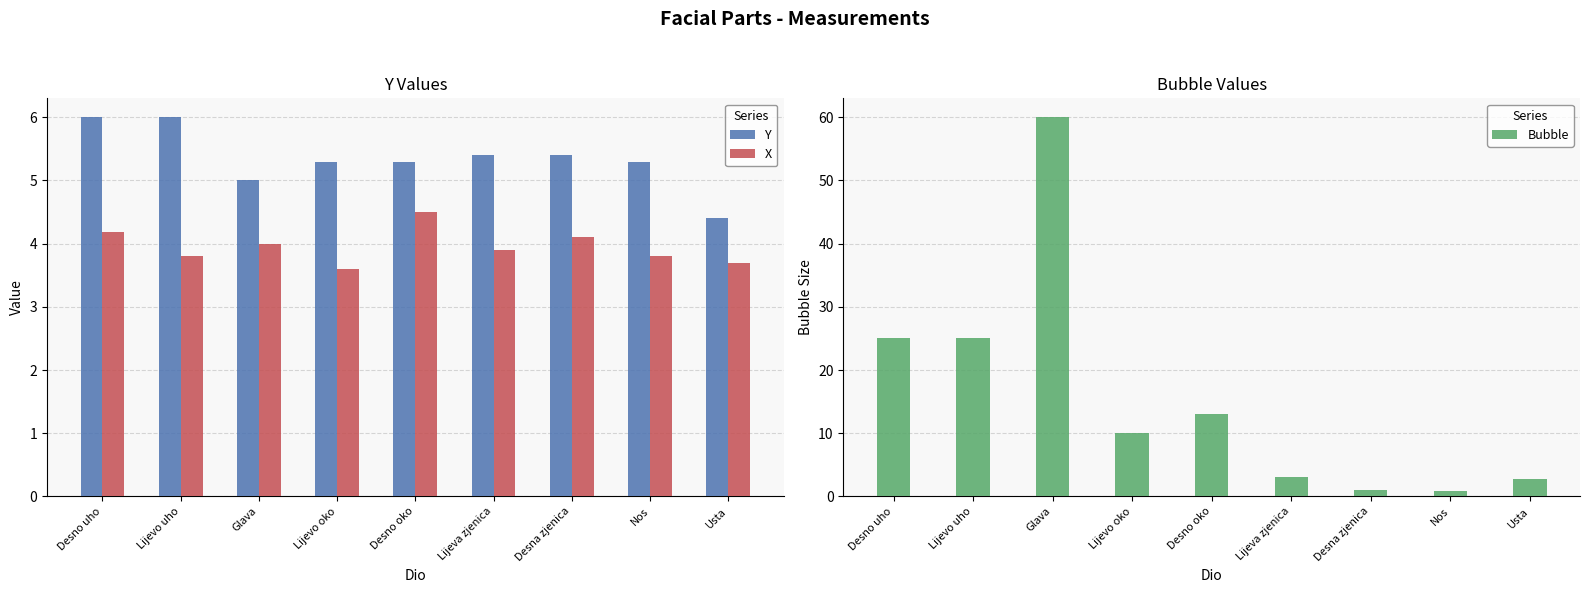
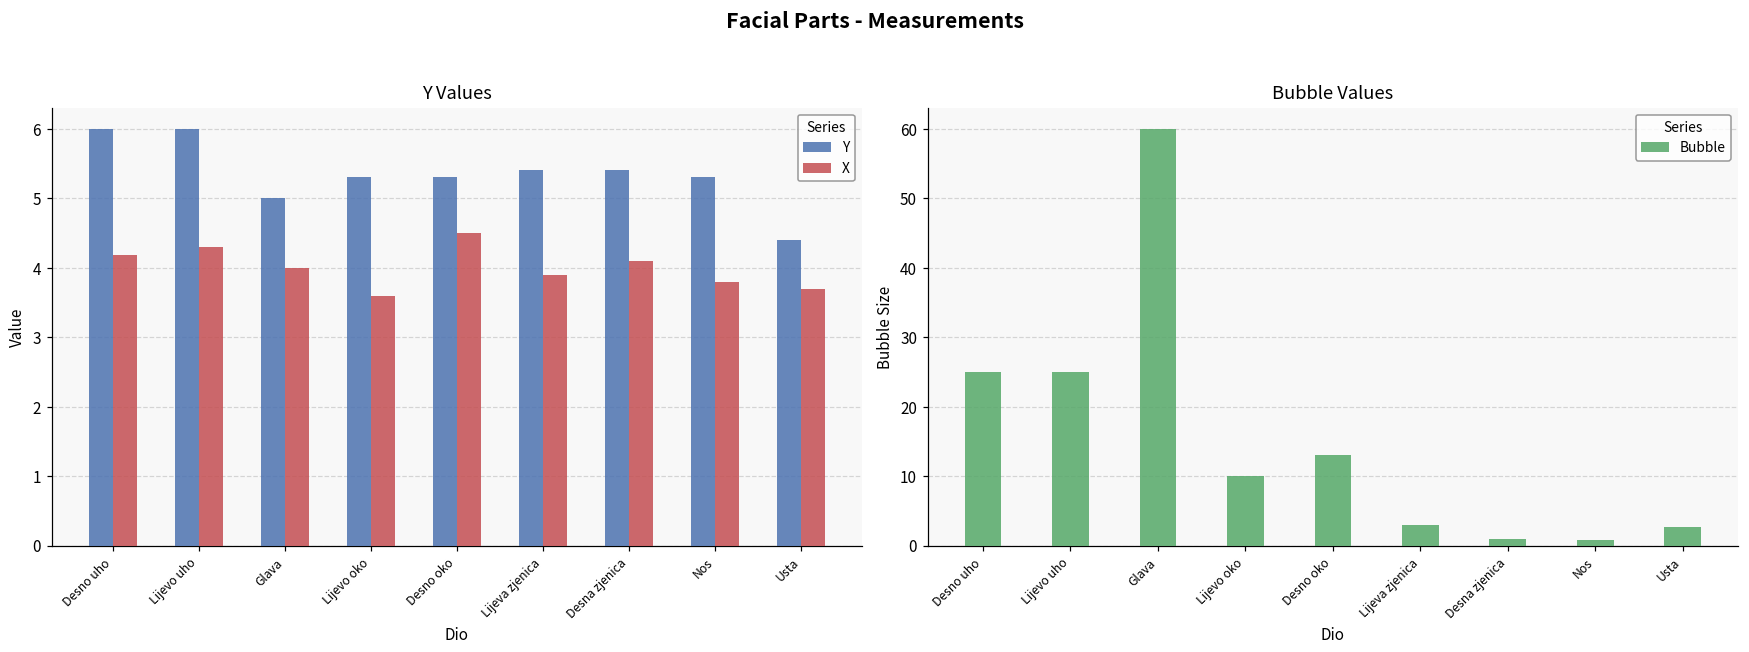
Y Values, X, Lijevo uho: 3.8 -> 4.3
